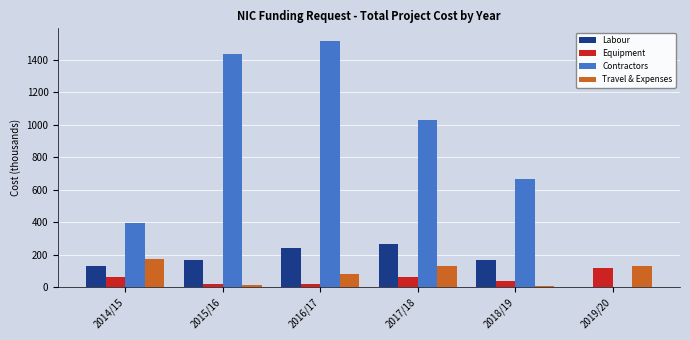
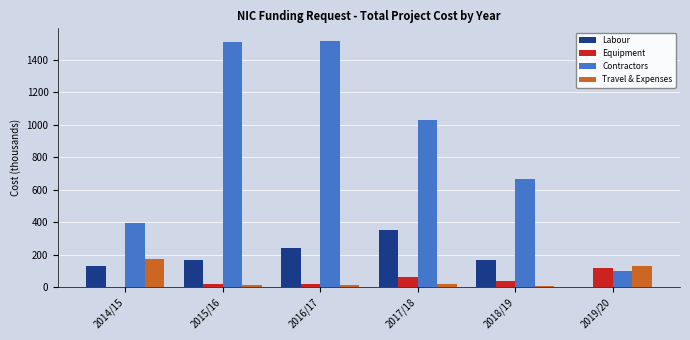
Equipment, 2014/15: 60 -> 0
Contractors, 2015/16: 1430 -> 1510
Travel & Expenses, 2016/17: 80 -> 10
Labour, 2017/18: 260 -> 350
Travel & Expenses, 2017/18: 130 -> 20
Contractors, 2019/20: 0 -> 100
